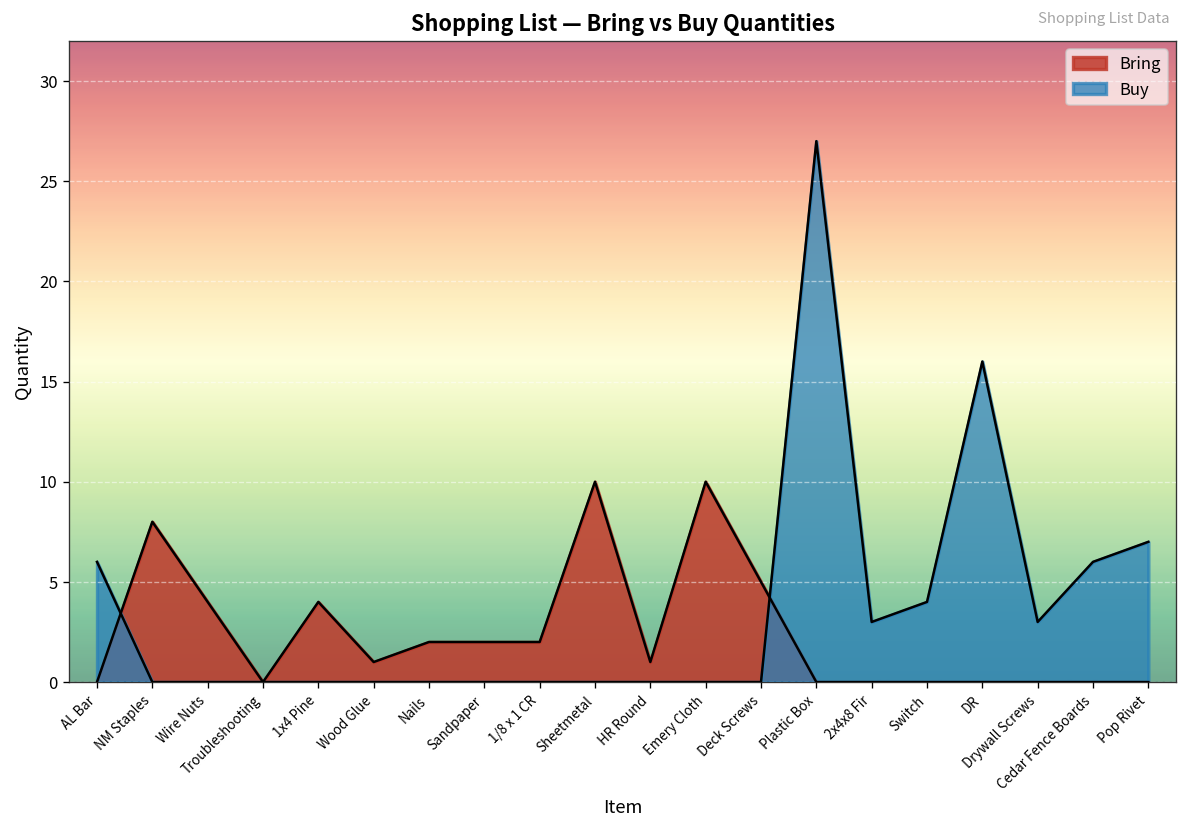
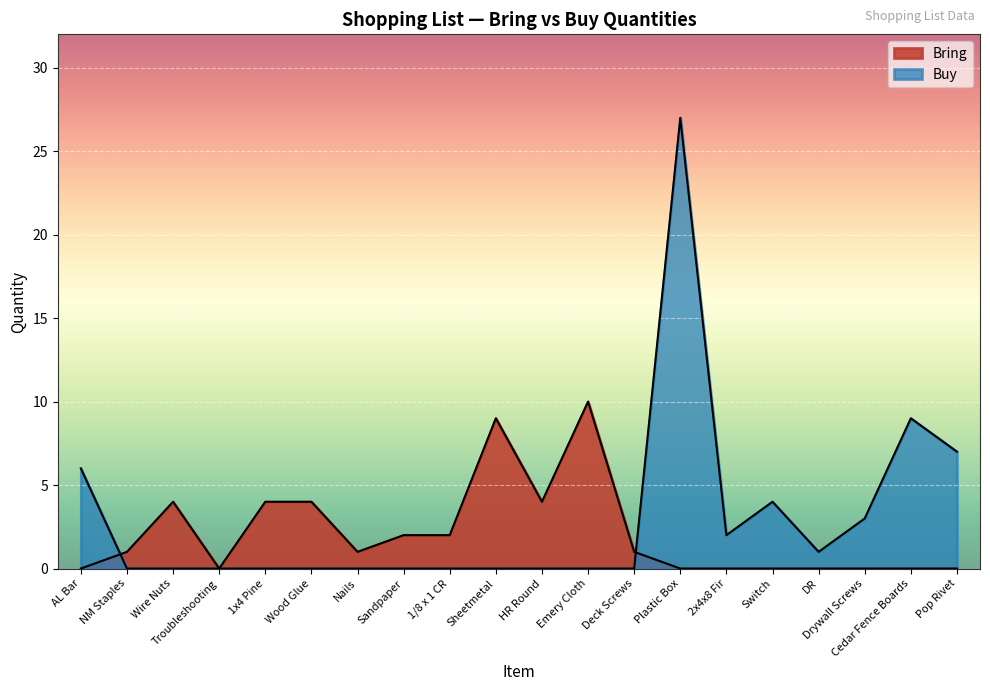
Bring, NM Staples: 8 -> 1
Bring, Wood Glue: 1 -> 4
Bring, Nails: 2 -> 1
Bring, Sheetmetal: 10 -> 9
Bring, HR Round: 1 -> 4
Bring, Deck Screws: 5 -> 1
Buy, 2x4x8 Fir: 3 -> 2
Buy, DR: 16 -> 1
Buy, Cedar Fence Boards: 6 -> 9
